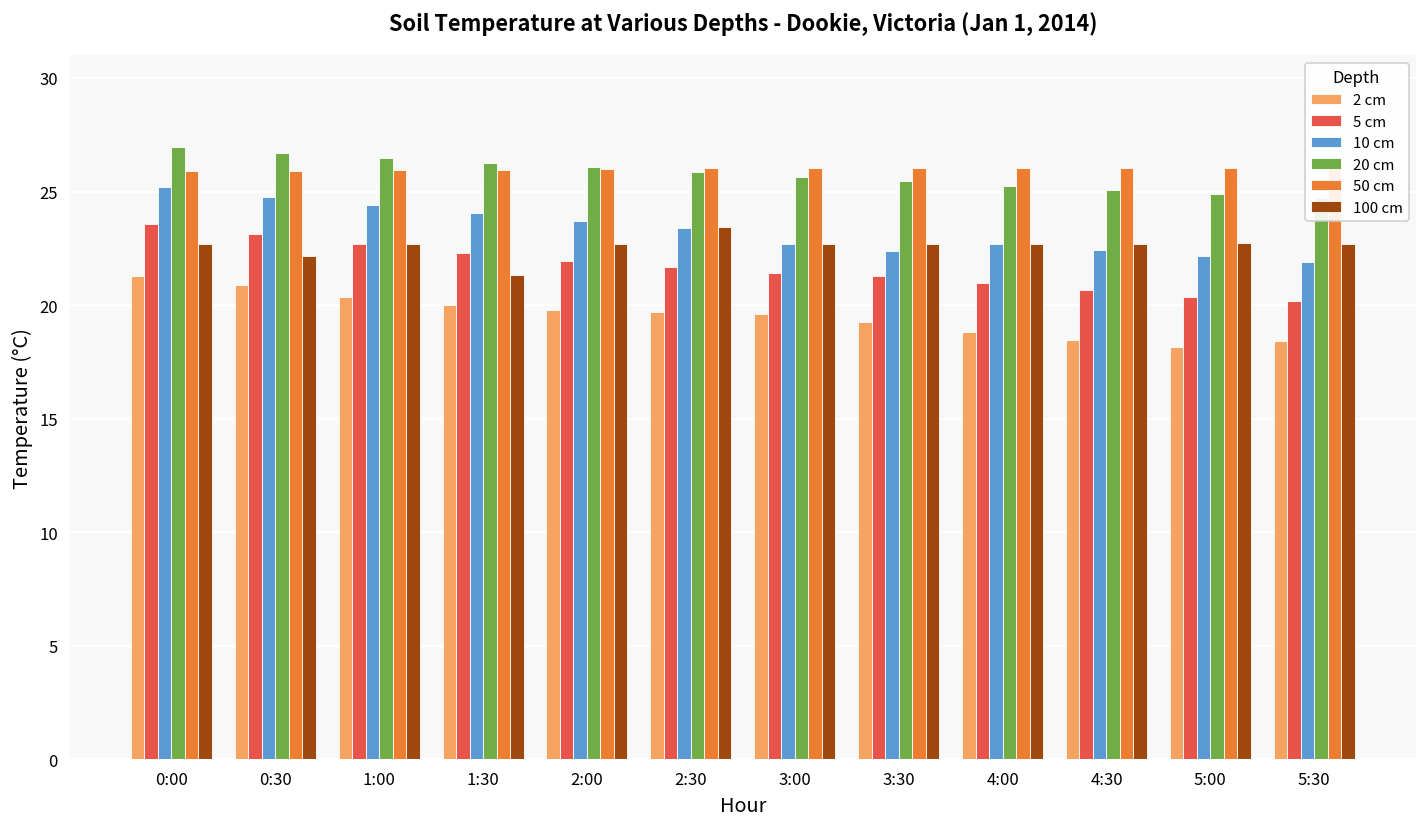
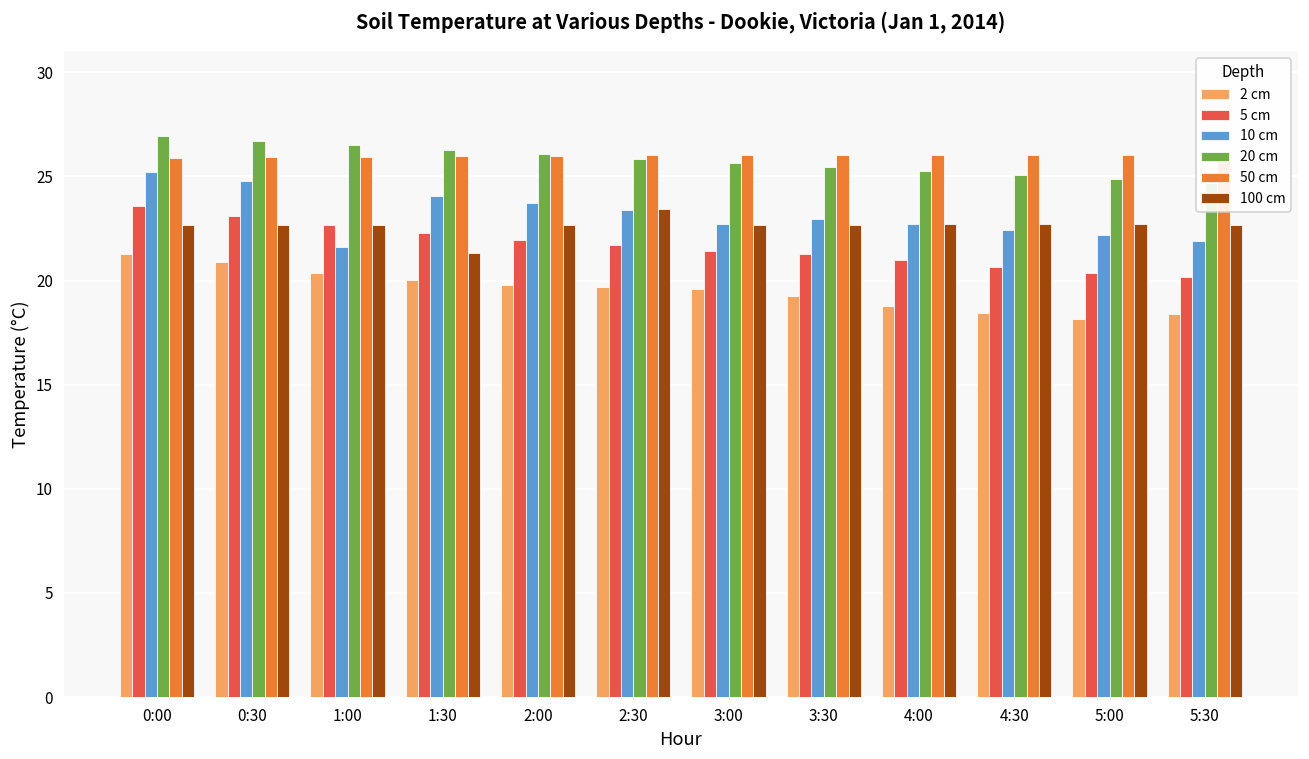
100 cm, 0:30: 22.2 -> 22.7
10 cm, 1:00: 24.4 -> 21.6
10 cm, 3:30: 22.4 -> 22.9
